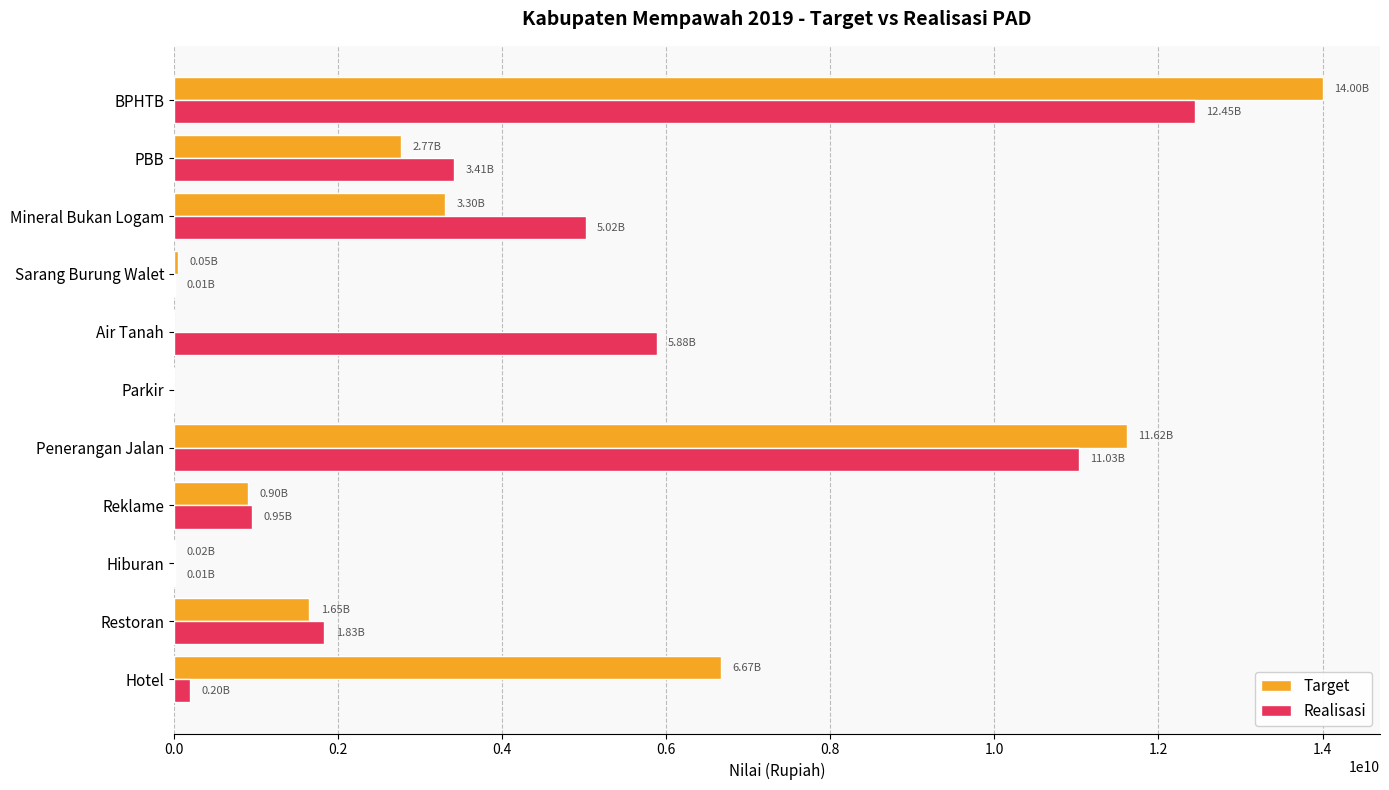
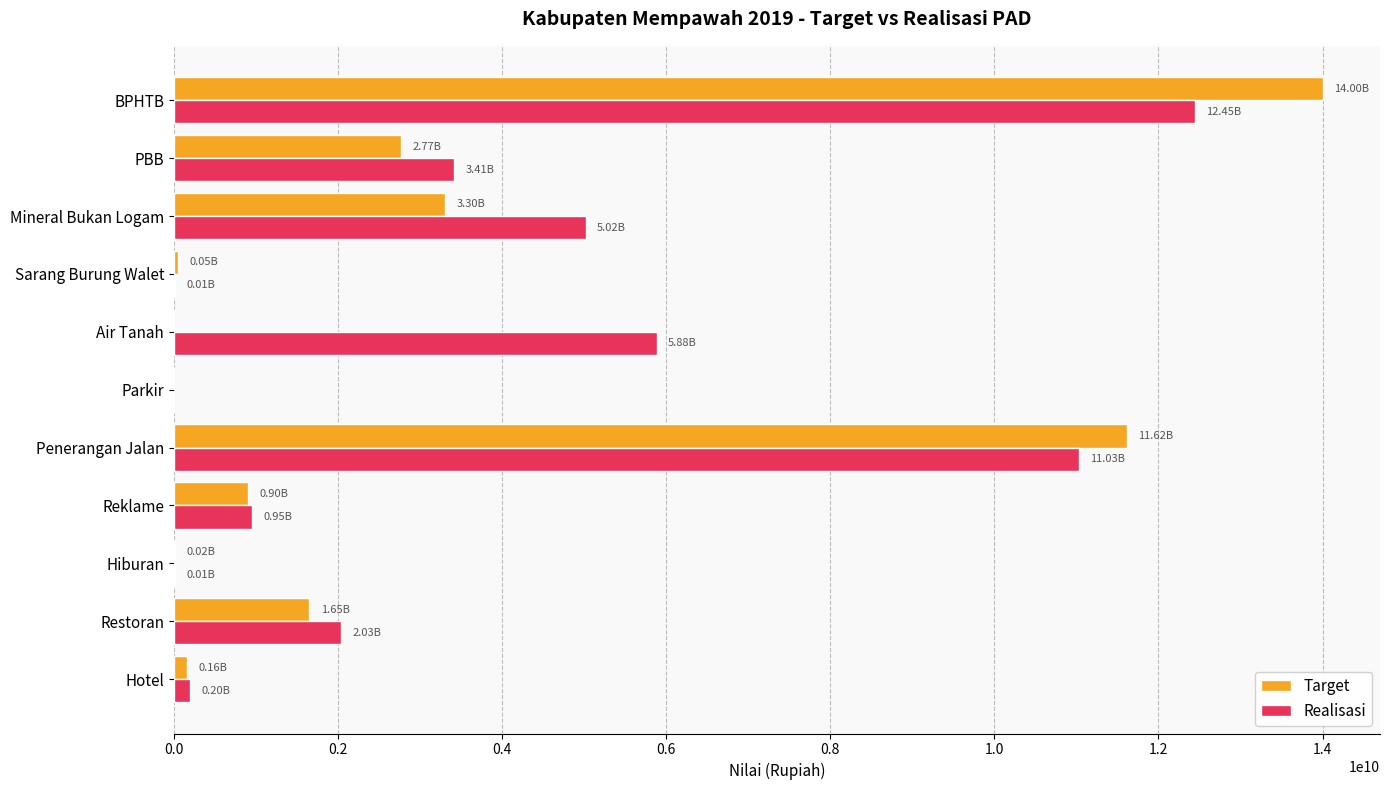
Realisasi, Restoran: 1.83B -> 2.03B
Target, Hotel: 6.67B -> 0.16B
